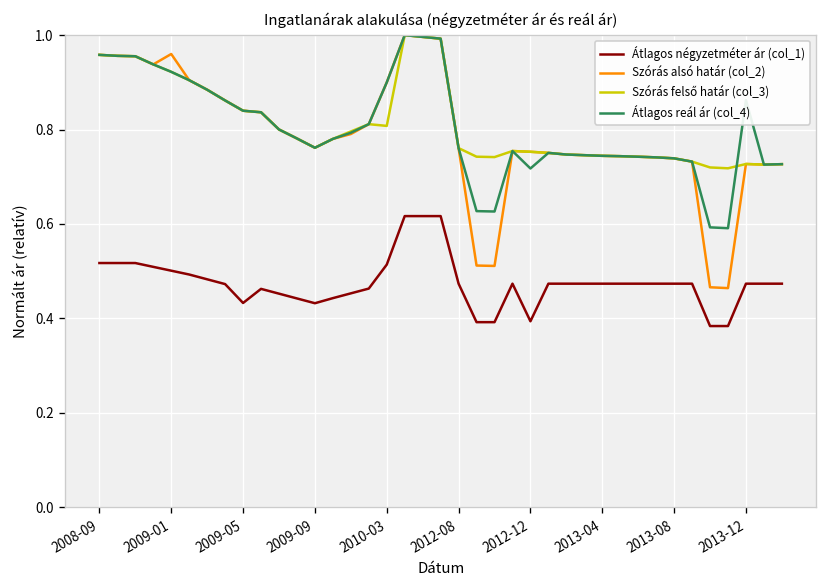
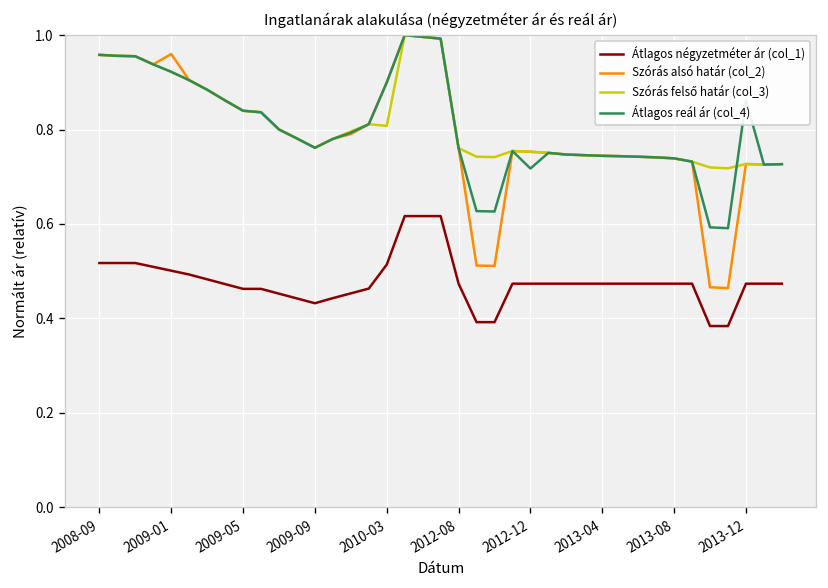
Átlagos négyzetméter ár (col_1), 2009-05: 0.43 -> 0.46
Átlagos négyzetméter ár (col_1), 2012-12: 0.39 -> 0.47
